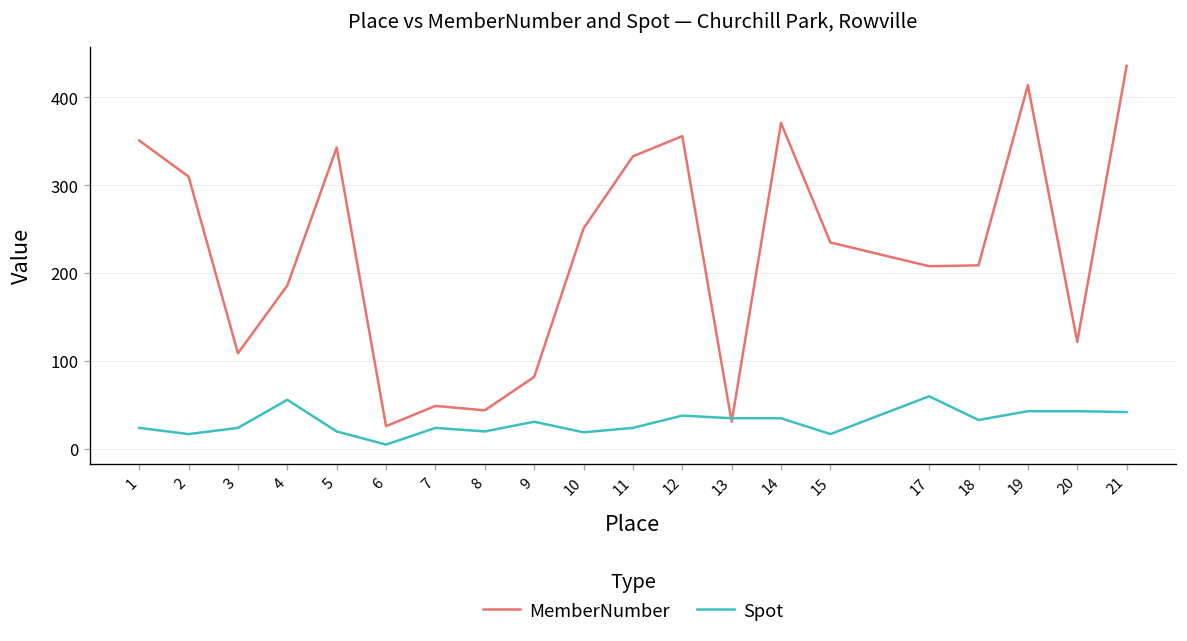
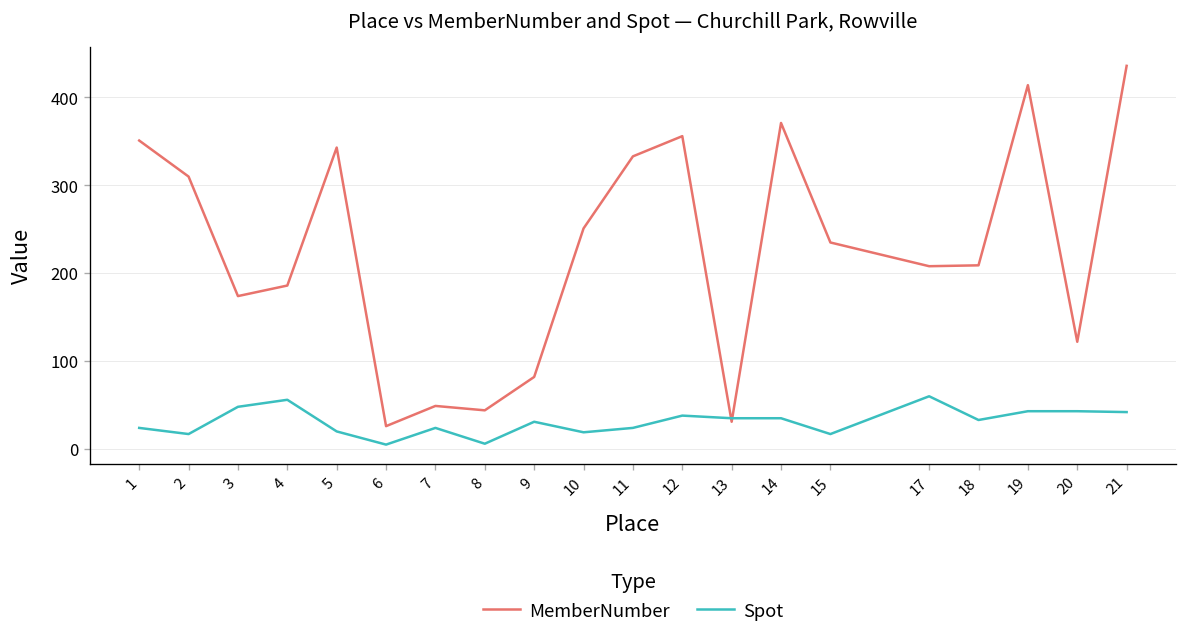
MemberNumber, 3: 110 -> 170
Spot, 3: 20 -> 50
Spot, 8: 20 -> 10
